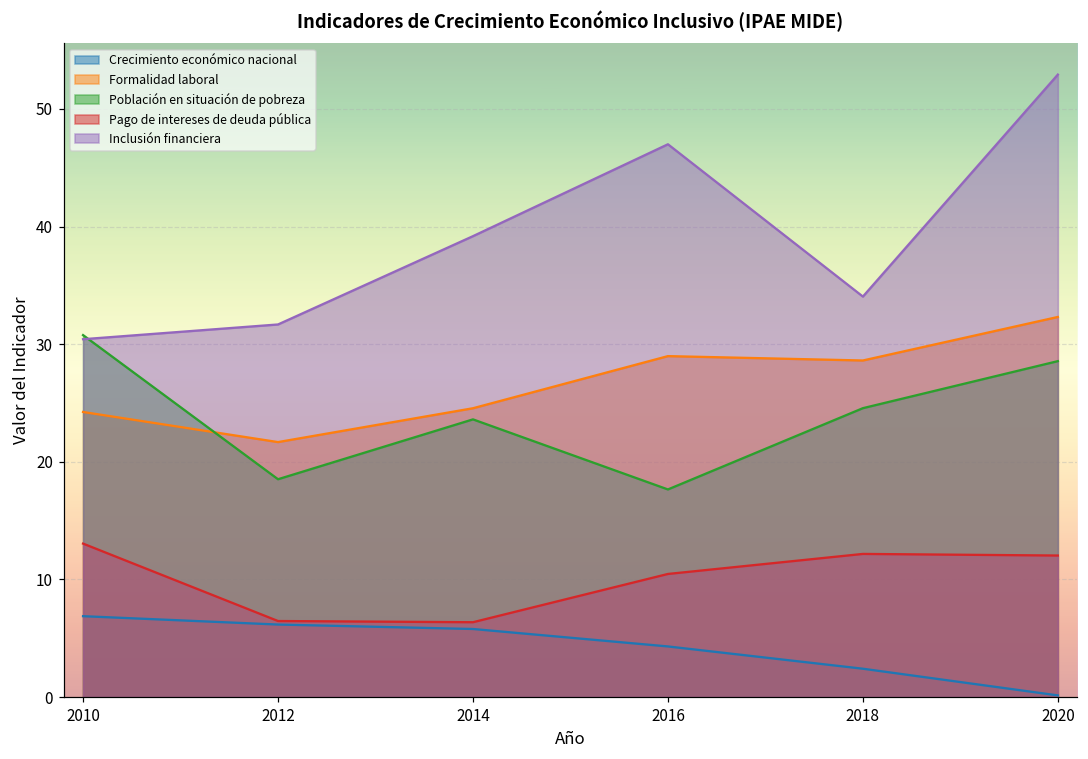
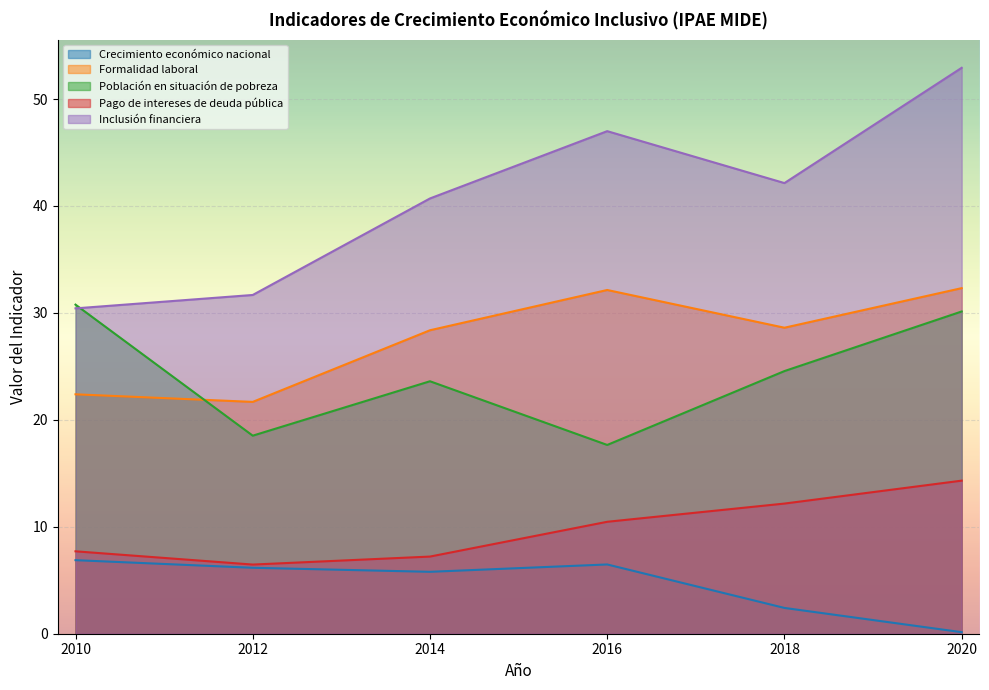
Formalidad laboral, 2010: 24.2 -> 22.4
Pago de intereses de deuda pública, 2010: 13.0 -> 7.7
Formalidad laboral, 2014: 24.6 -> 28.4
Pago de intereses de deuda pública, 2014: 6.4 -> 7.2
Inclusión financiera, 2014: 39.2 -> 40.7
Crecimiento económico nacional, 2016: 4.3 -> 6.5
Formalidad laboral, 2016: 29.0 -> 32.1
Inclusión financiera, 2018: 34.0 -> 42.1
Población en situación de pobreza, 2020: 28.6 -> 30.1
Pago de intereses de deuda pública, 2020: 12.0 -> 14.3
